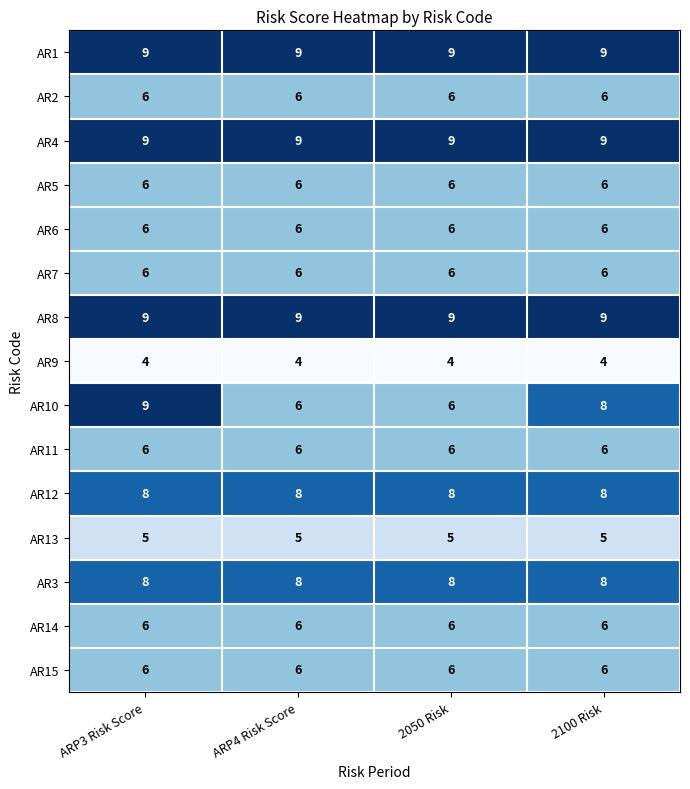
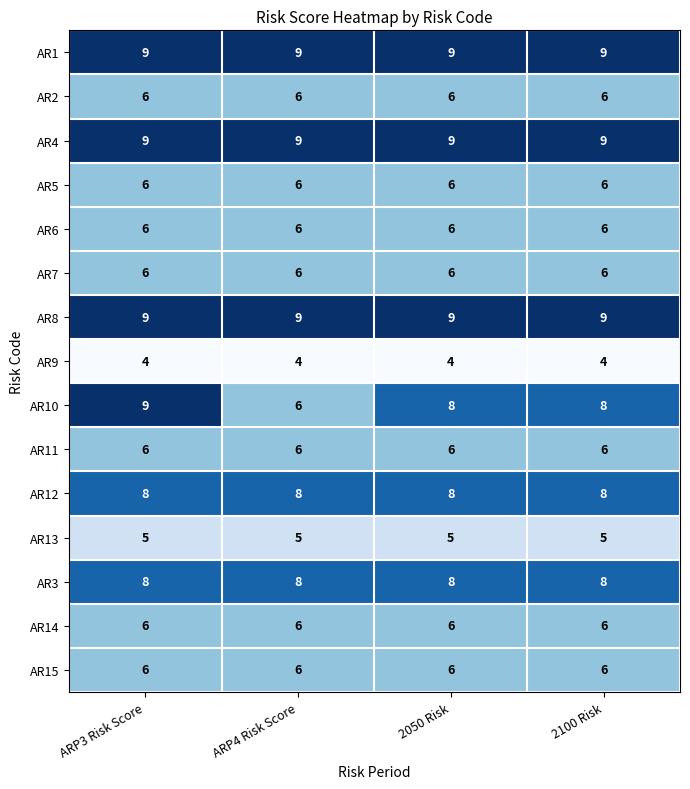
AR10, 2050 Risk: 6 -> 8
